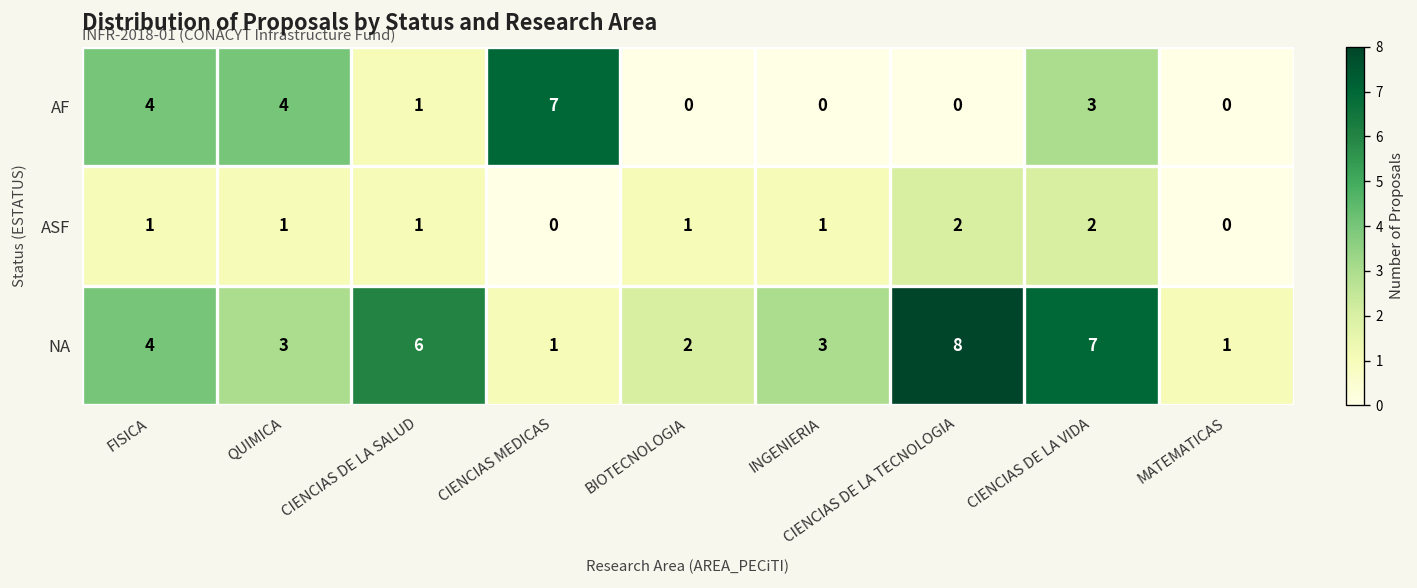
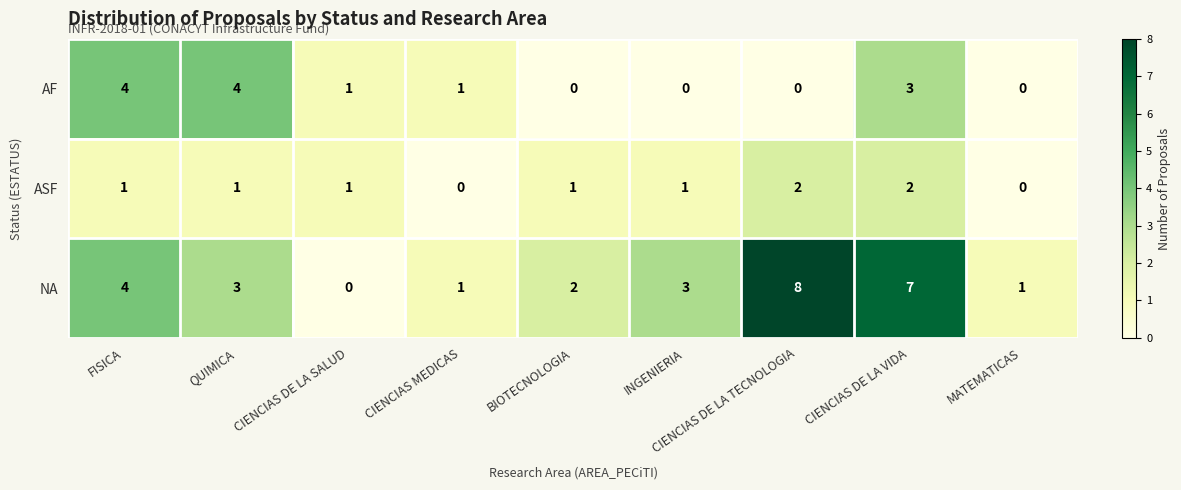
AF, CIENCIAS MEDICAS: 7 -> 1
NA, CIENCIAS DE LA SALUD: 6 -> 0
